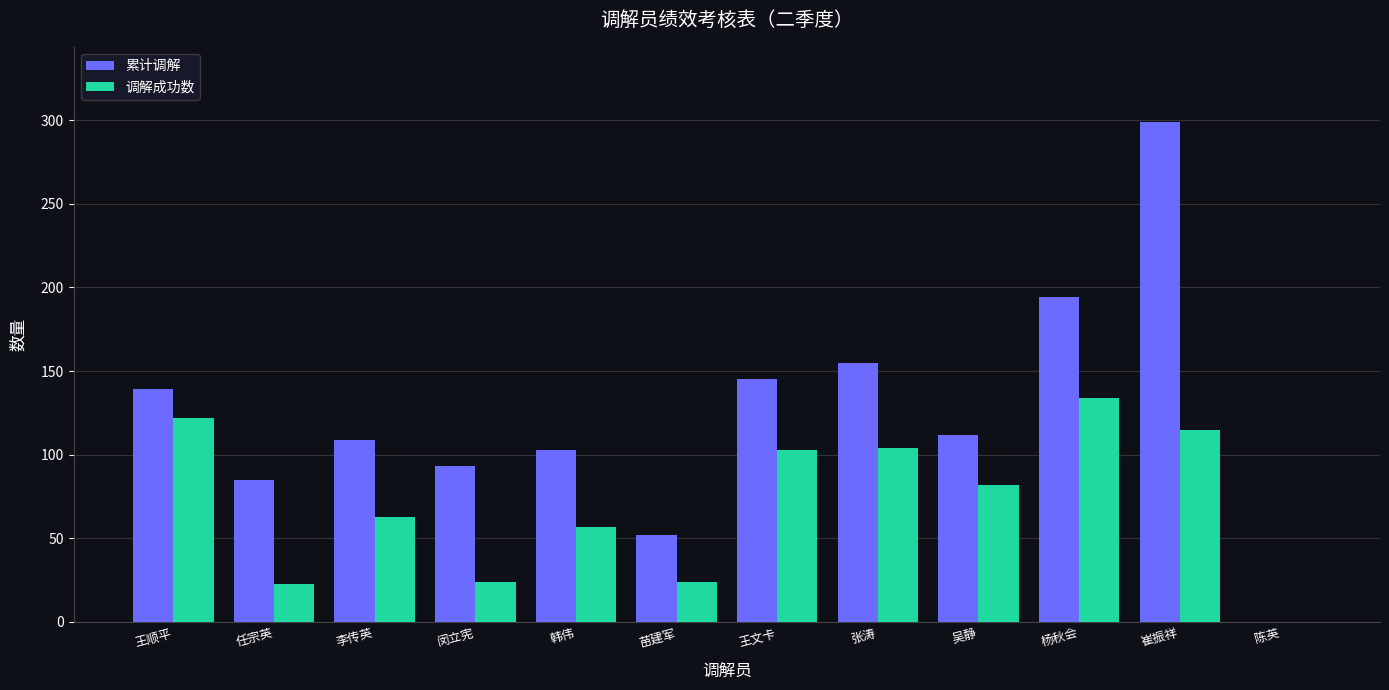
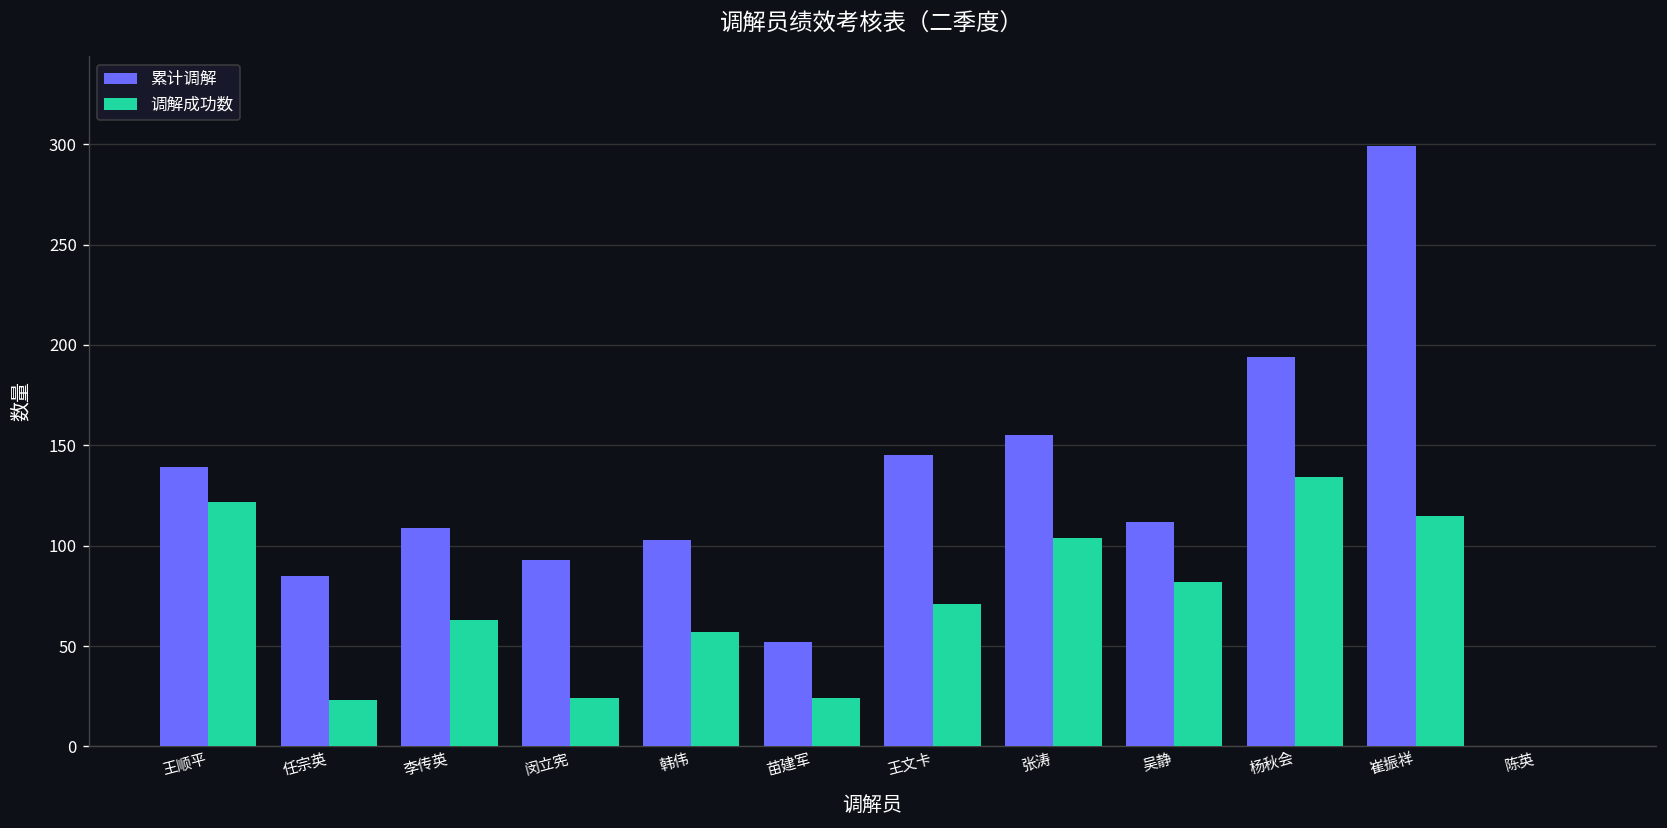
调解成功数, 王文卡: 103 -> 71
